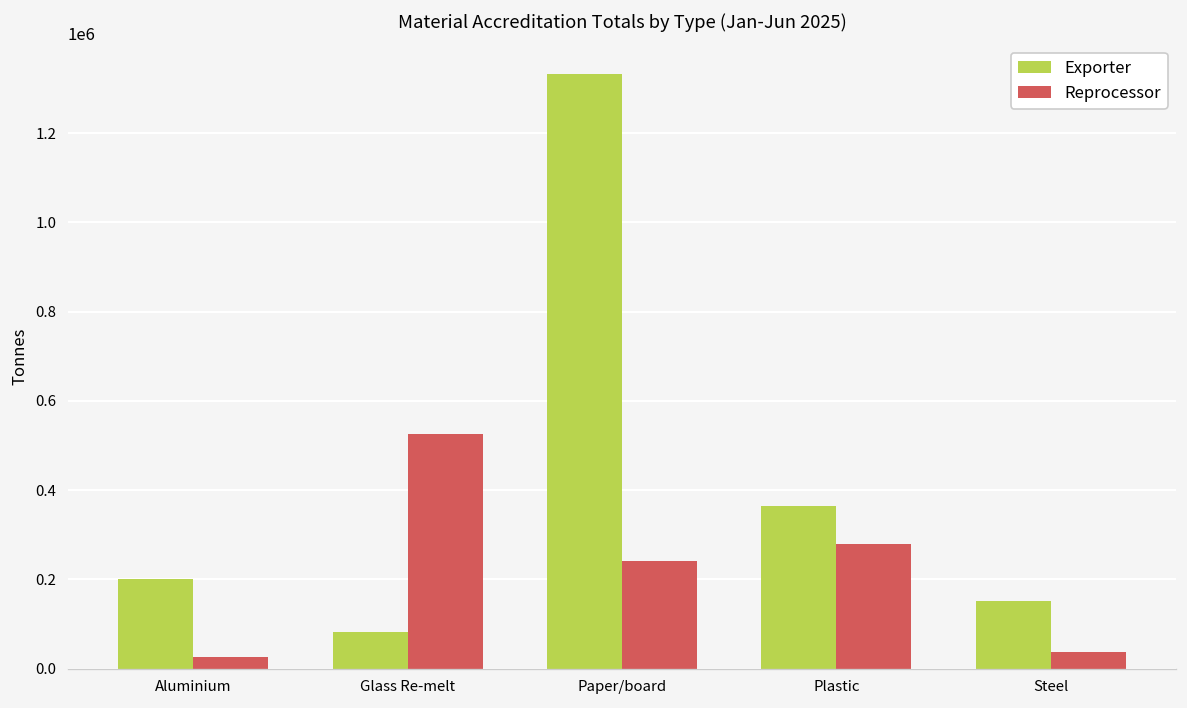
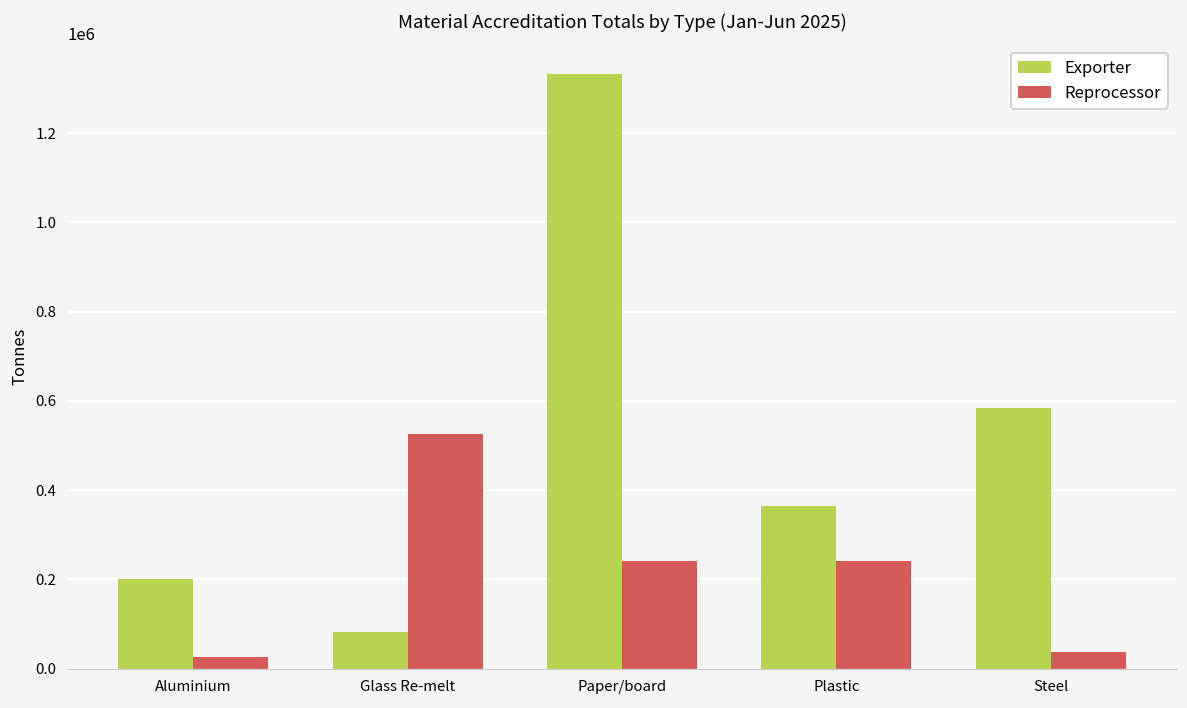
Reprocessor, Plastic: 280000 -> 240000
Exporter, Steel: 150000 -> 580000
